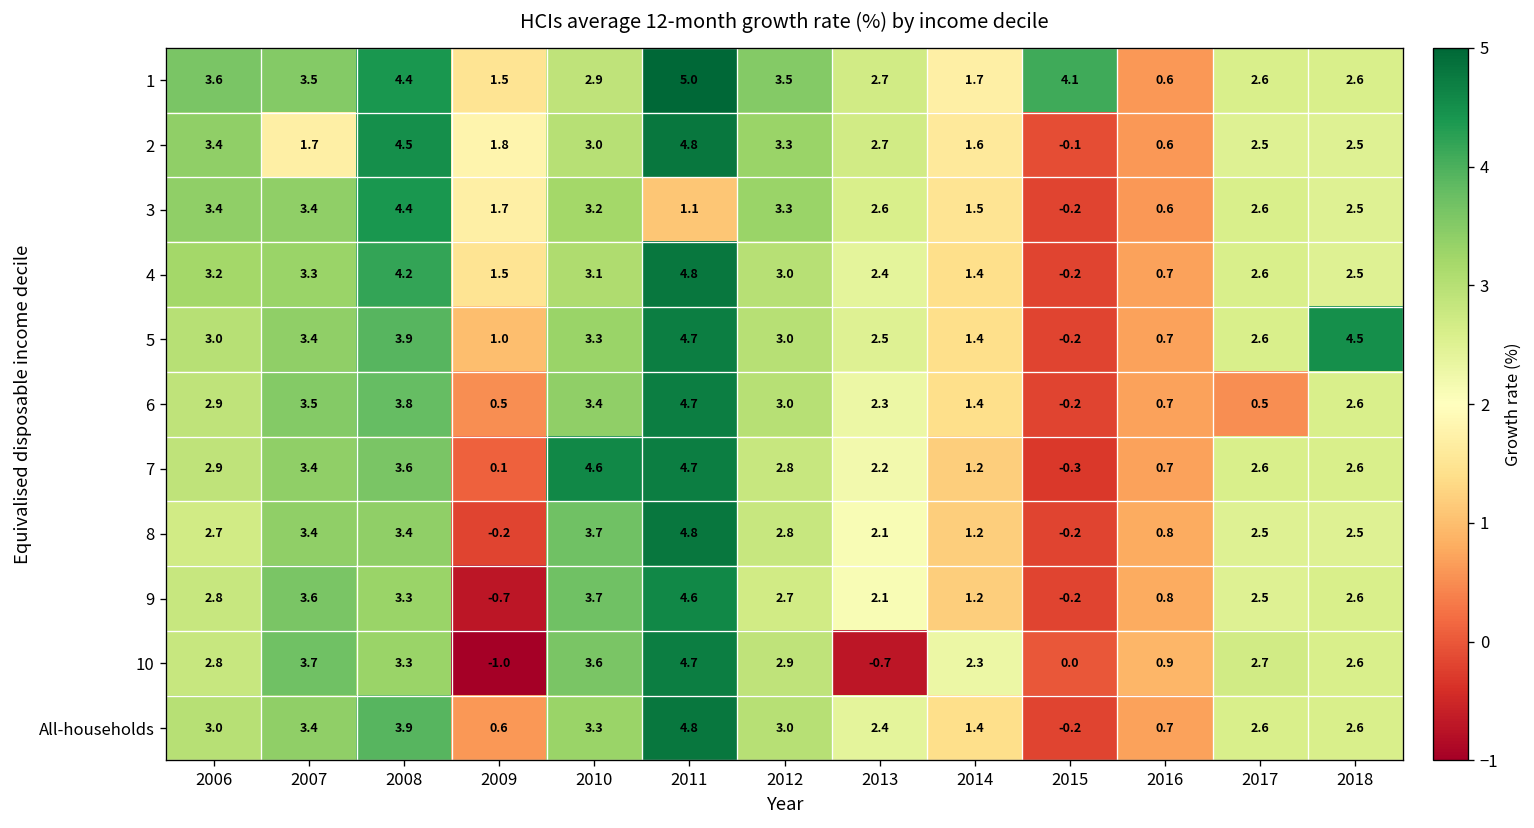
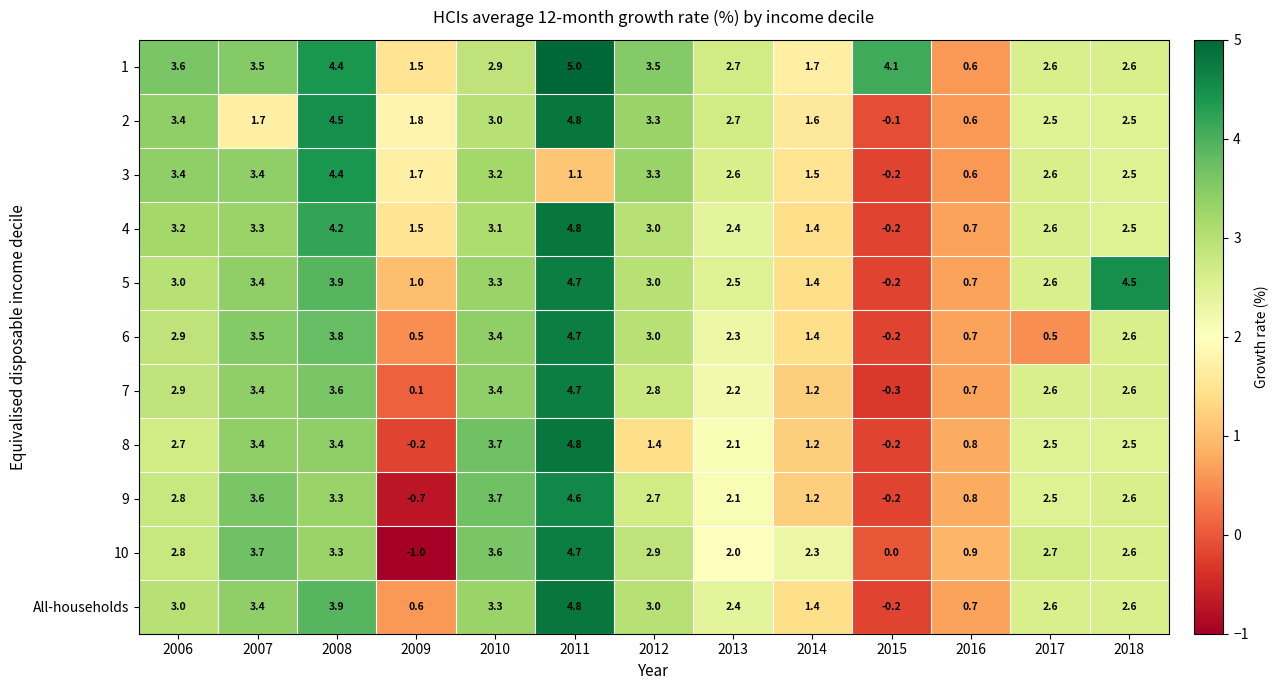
7, 2010: 4.6 -> 3.4
8, 2012: 2.8 -> 1.4
10, 2013: -0.7 -> 2.0
